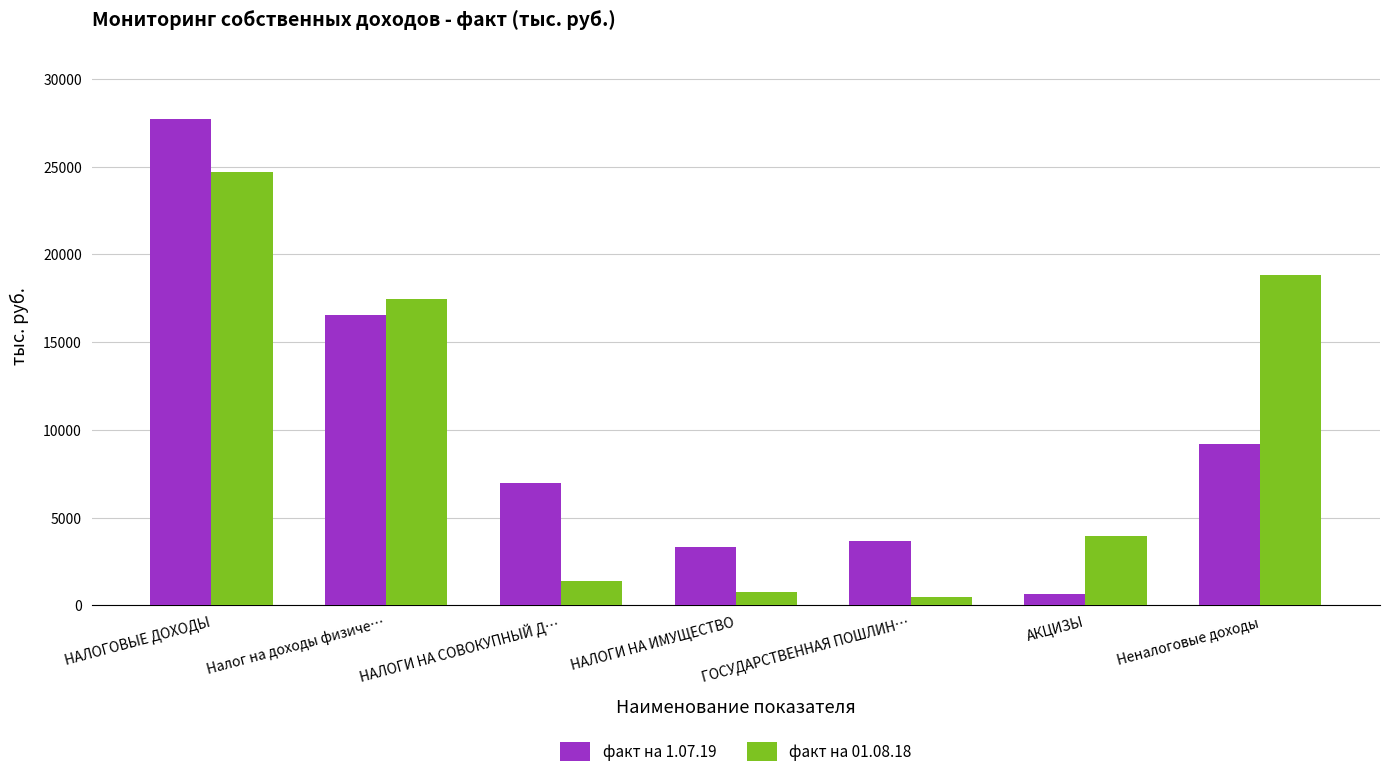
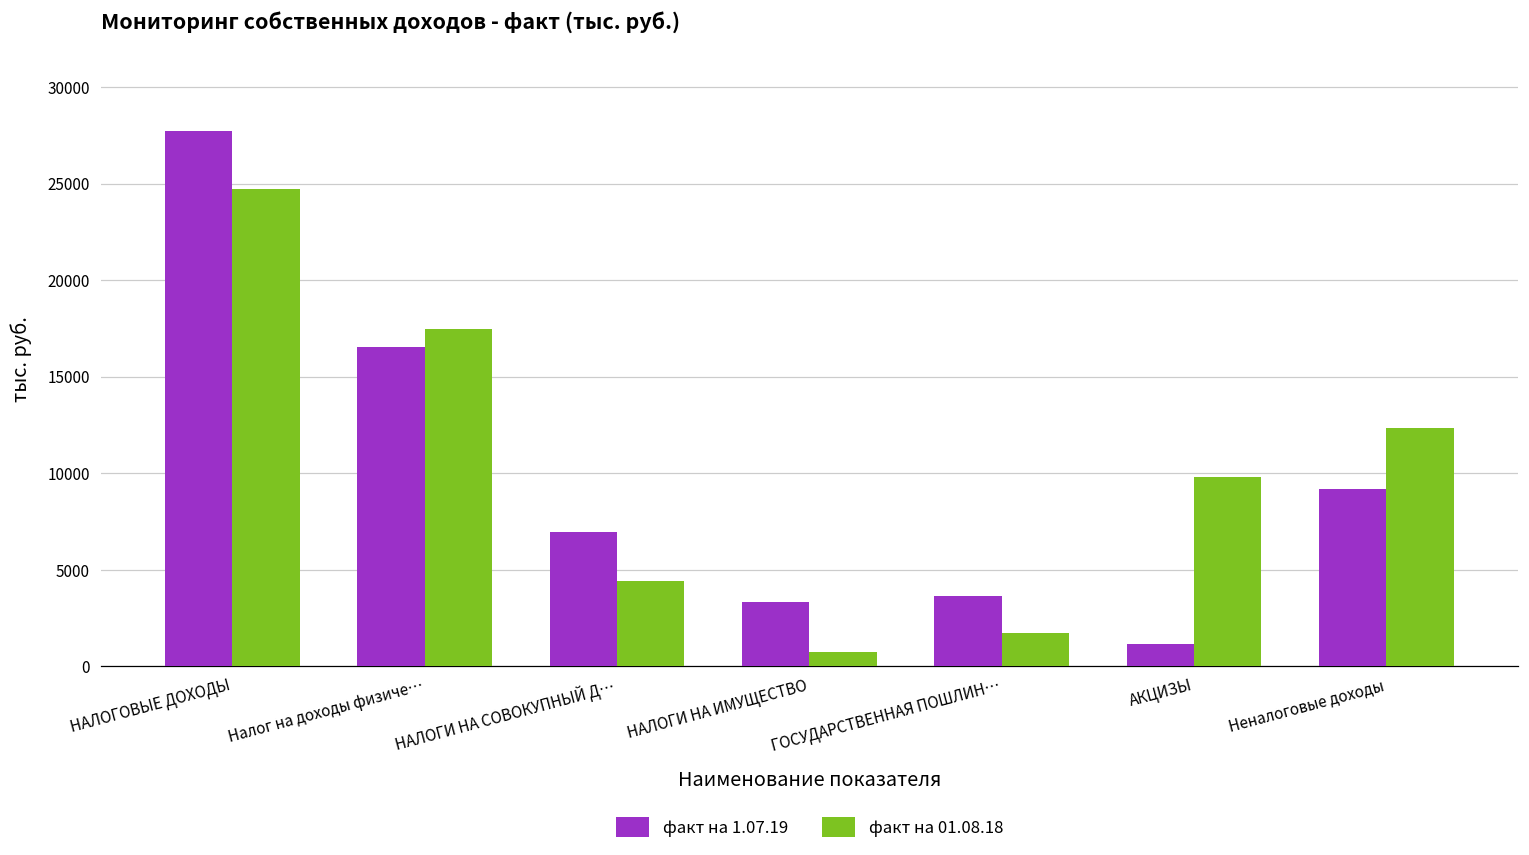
факт на 01.08.18, НАЛОГИ НА СОВОКУПНЫЙ Д…: 1400 -> 4400
факт на 01.08.18, ГОСУДАРСТВЕННАЯ ПОШЛИН…: 500 -> 1700
факт на 1.07.19, АКЦИЗЫ: 600 -> 1100
факт на 01.08.18, АКЦИЗЫ: 3900 -> 9800
факт на 01.08.18, Неналоговые доходы: 18800 -> 12400
